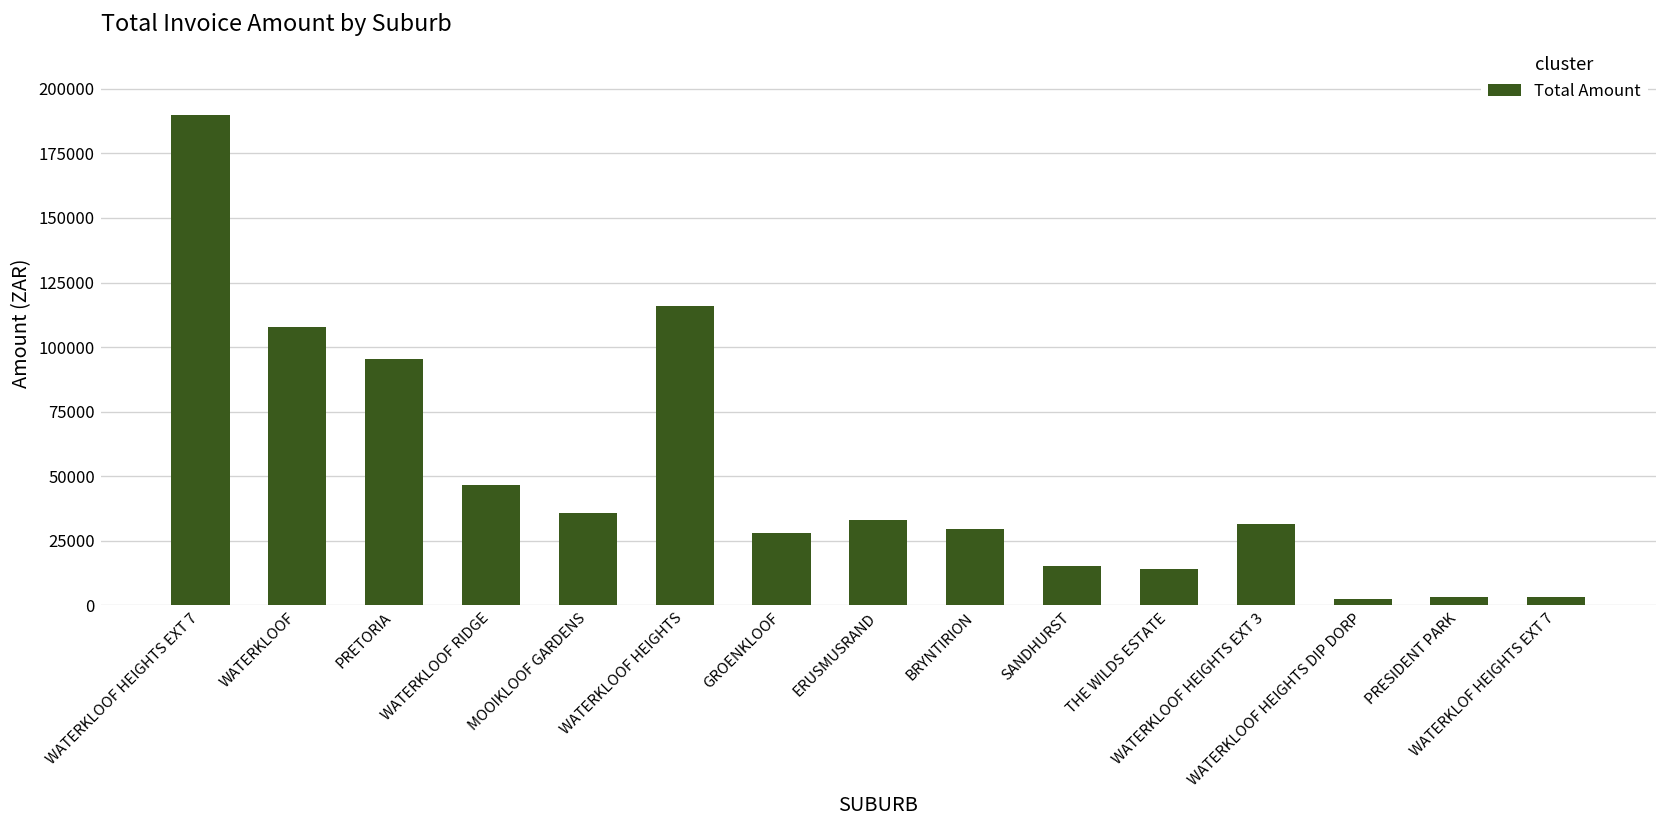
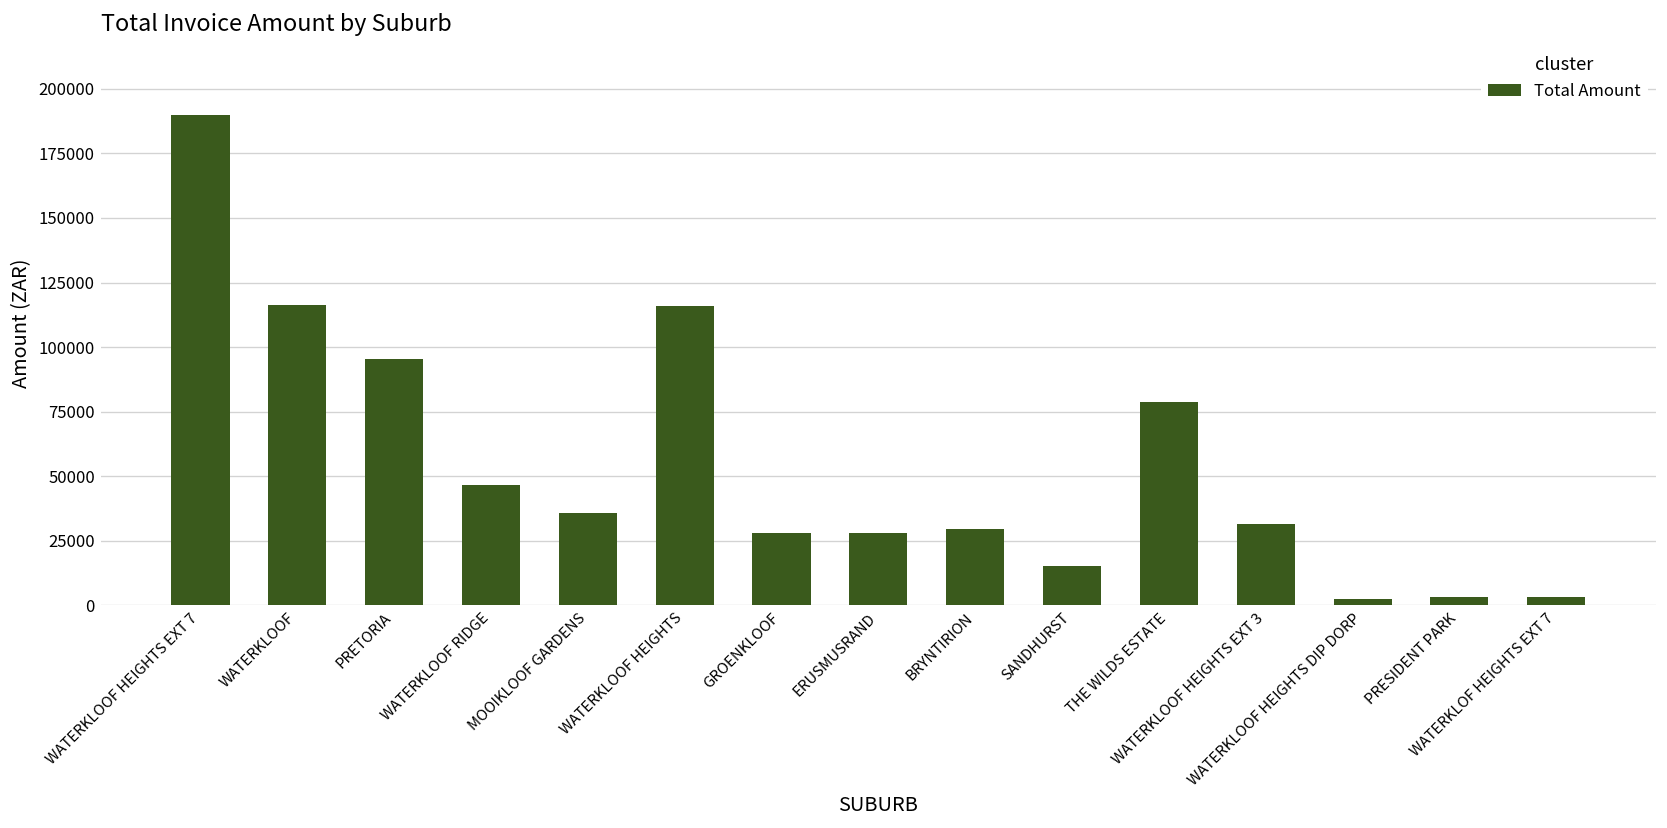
WATERKLOOF: 108000 -> 116000
ERUSMUSRAND: 33000 -> 28000
THE WILDS ESTATE: 14000 -> 79000
